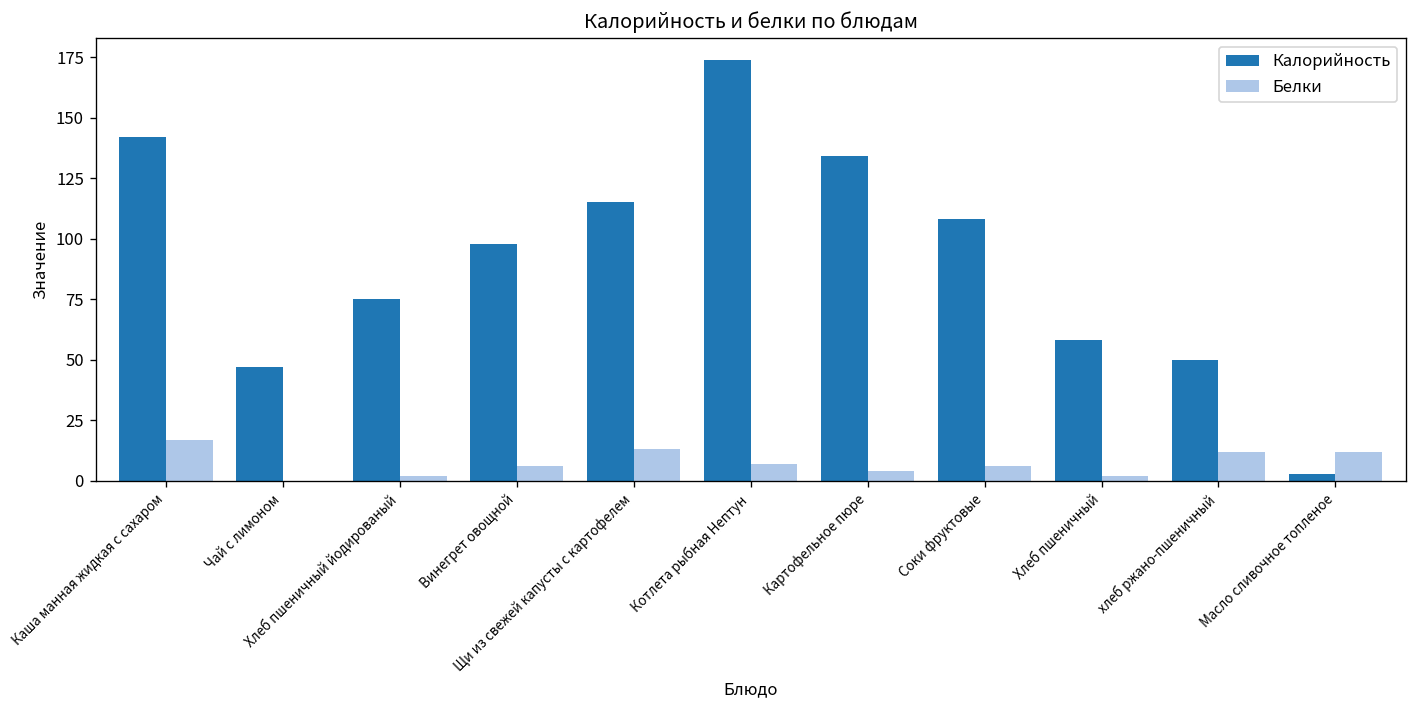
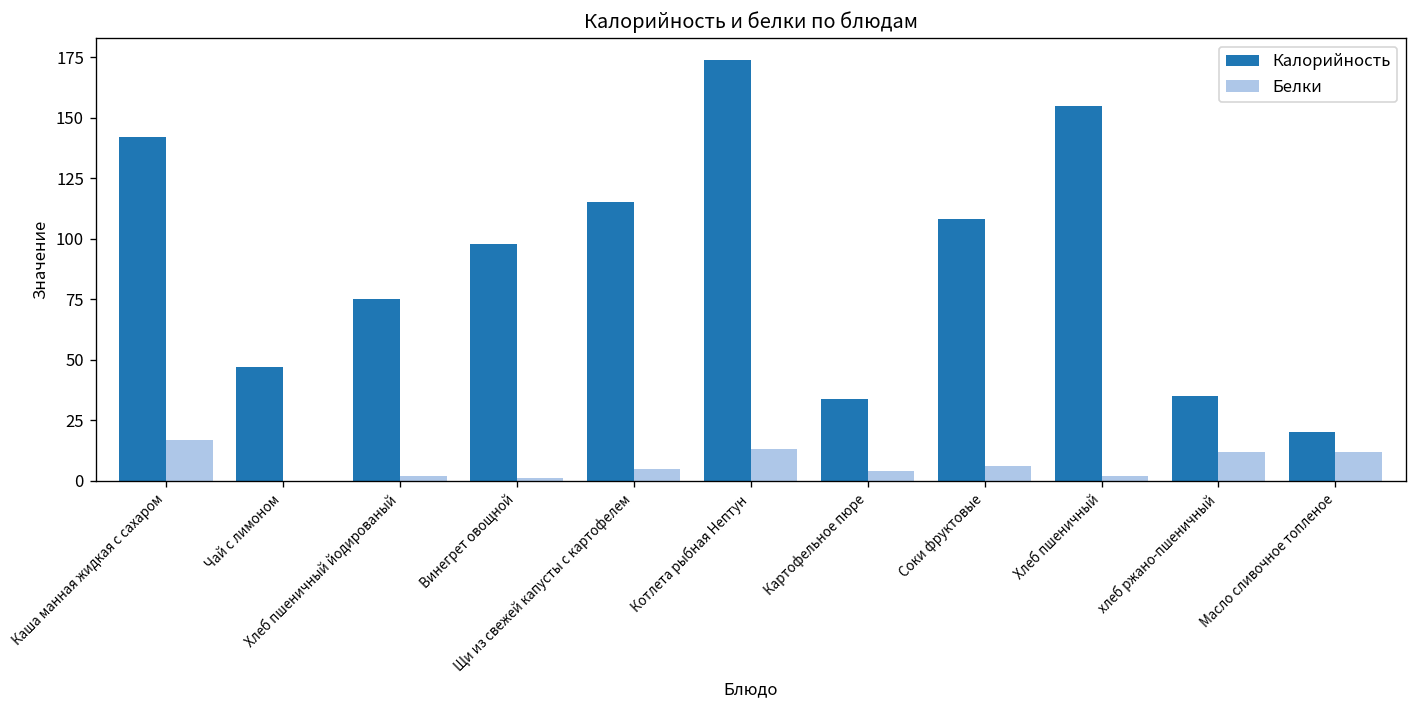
Белки, Винегрет овощной: 6 -> 1
Белки, Щи из свежей капусты с картофелем: 13 -> 5
Белки, Котлета рыбная Нептун: 7 -> 13
Калорийность, Картофельное пюре: 134 -> 34
Калорийность, Хлеб пшеничный: 58 -> 155
Калорийность, хлеб ржано-пшеничный: 50 -> 35
Калорийность, Масло сливочное топленое: 3 -> 20
